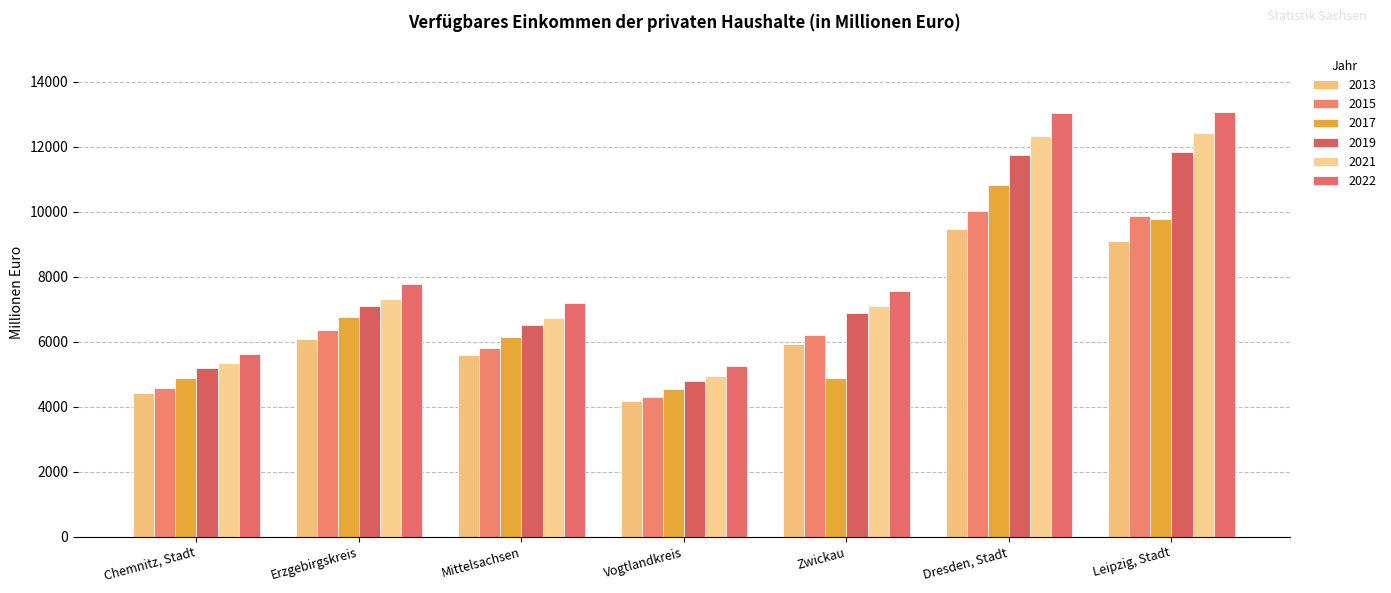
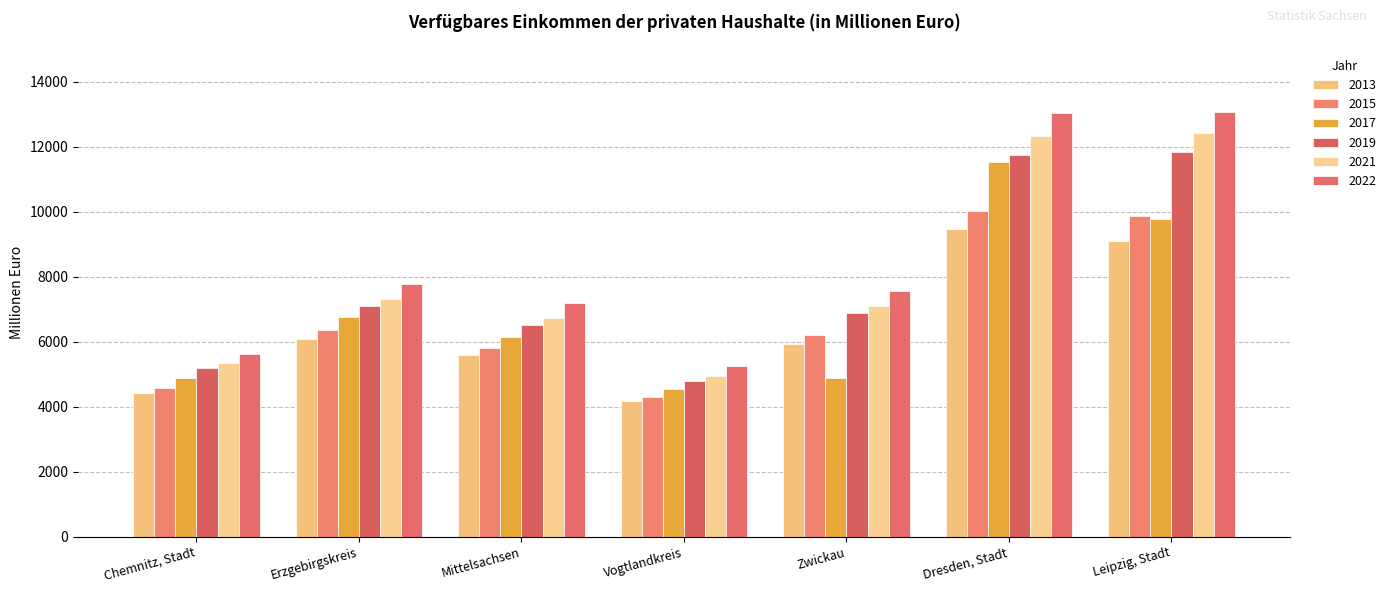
2017, Dresden, Stadt: 10800 -> 11500
